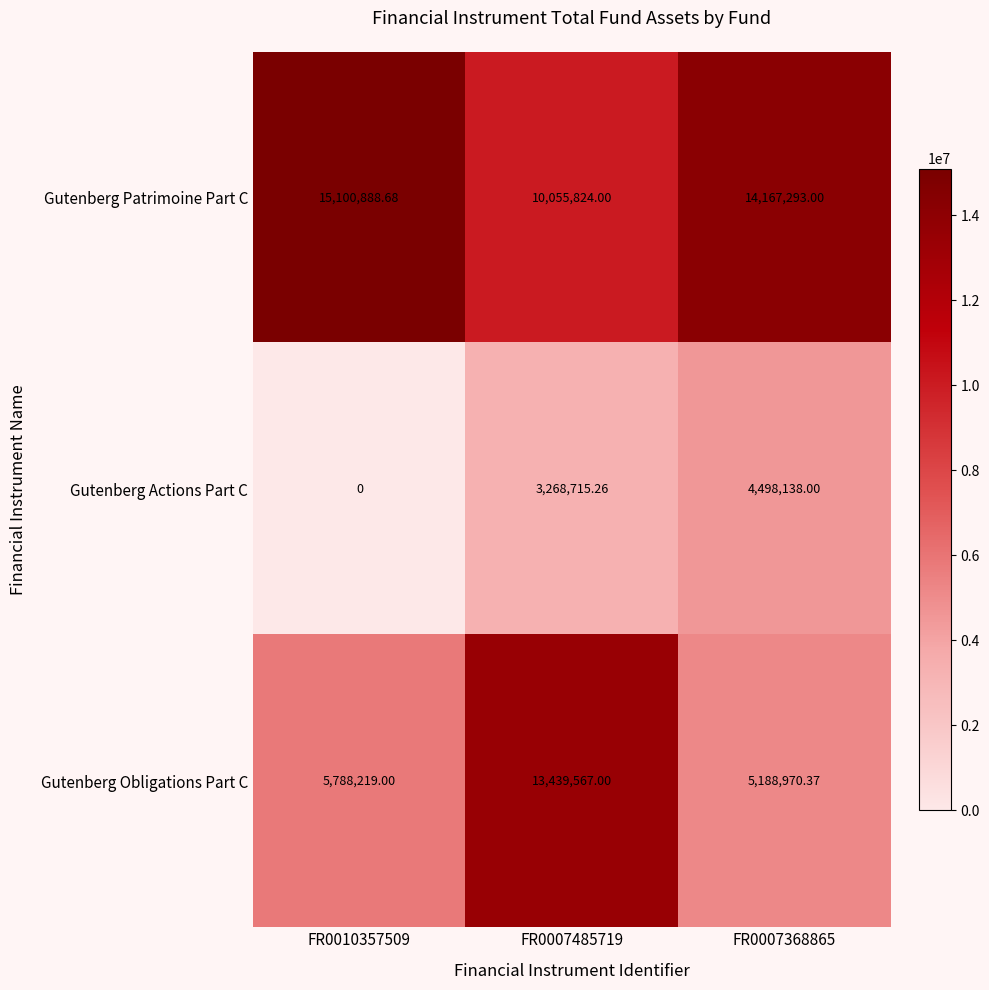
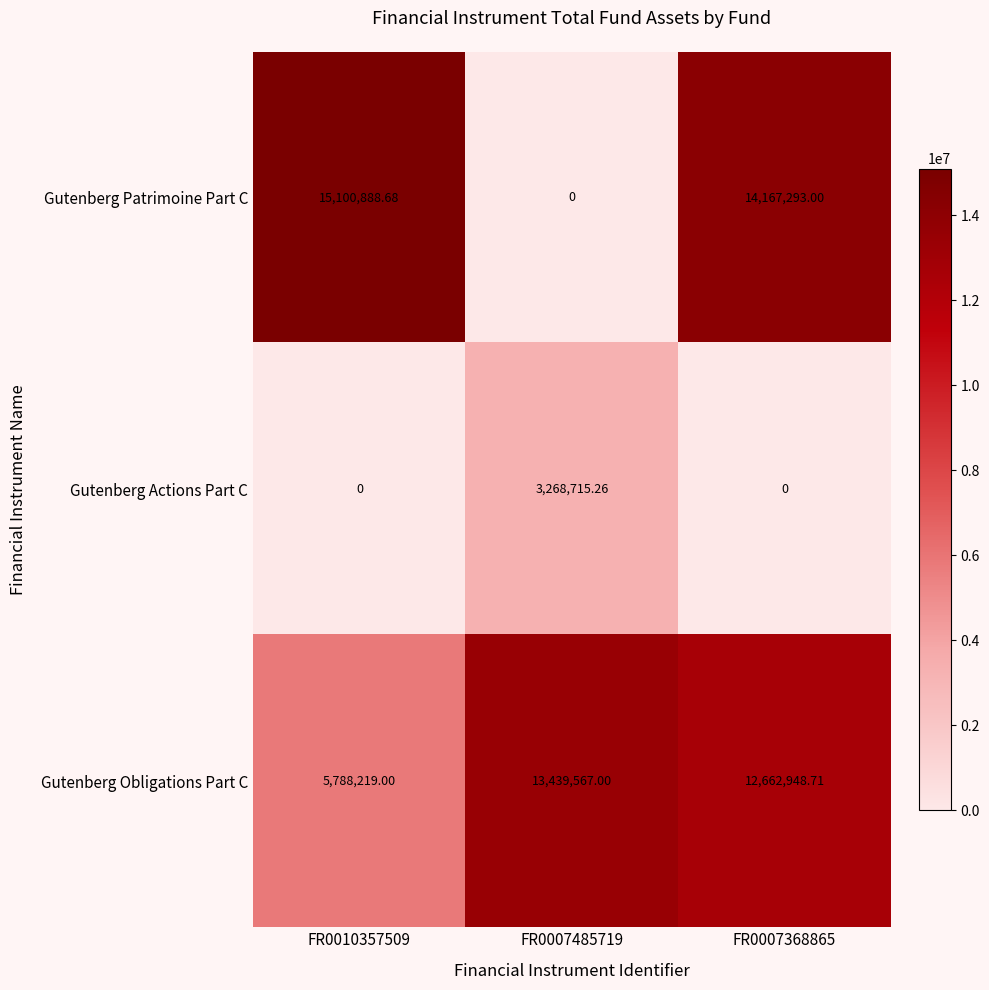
Gutenberg Patrimoine Part C, FR0007485719: 10,055,824.00 -> 0
Gutenberg Actions Part C, FR0007368865: 4,498,138.00 -> 0
Gutenberg Obligations Part C, FR0007368865: 5,188,970.37 -> 12,662,948.71
